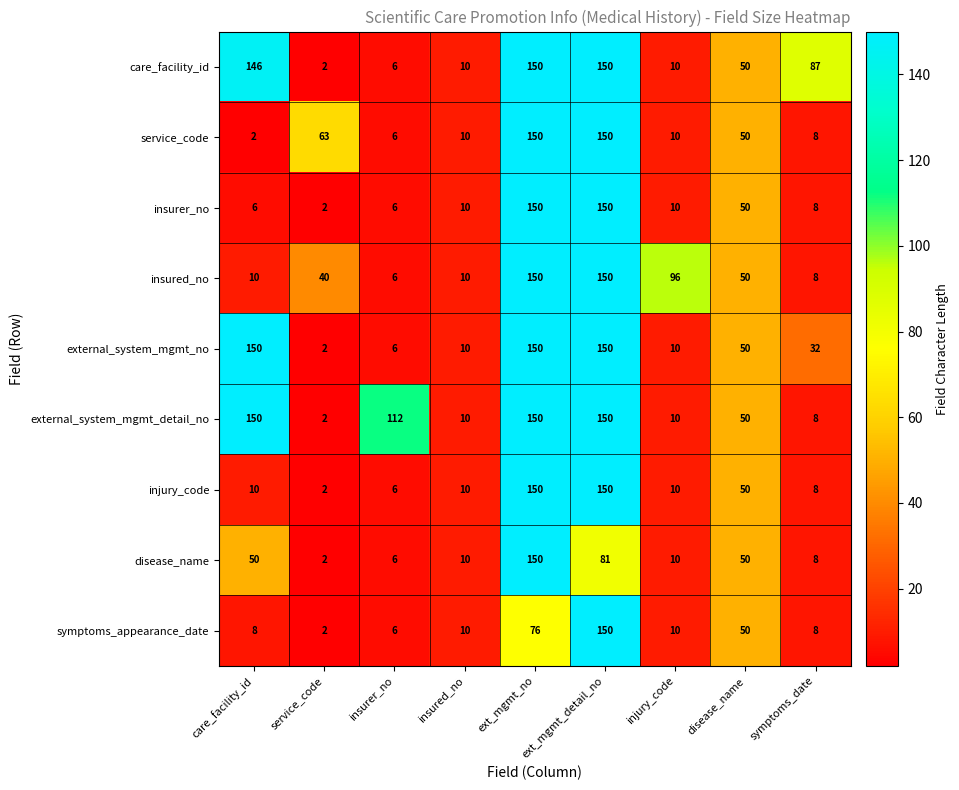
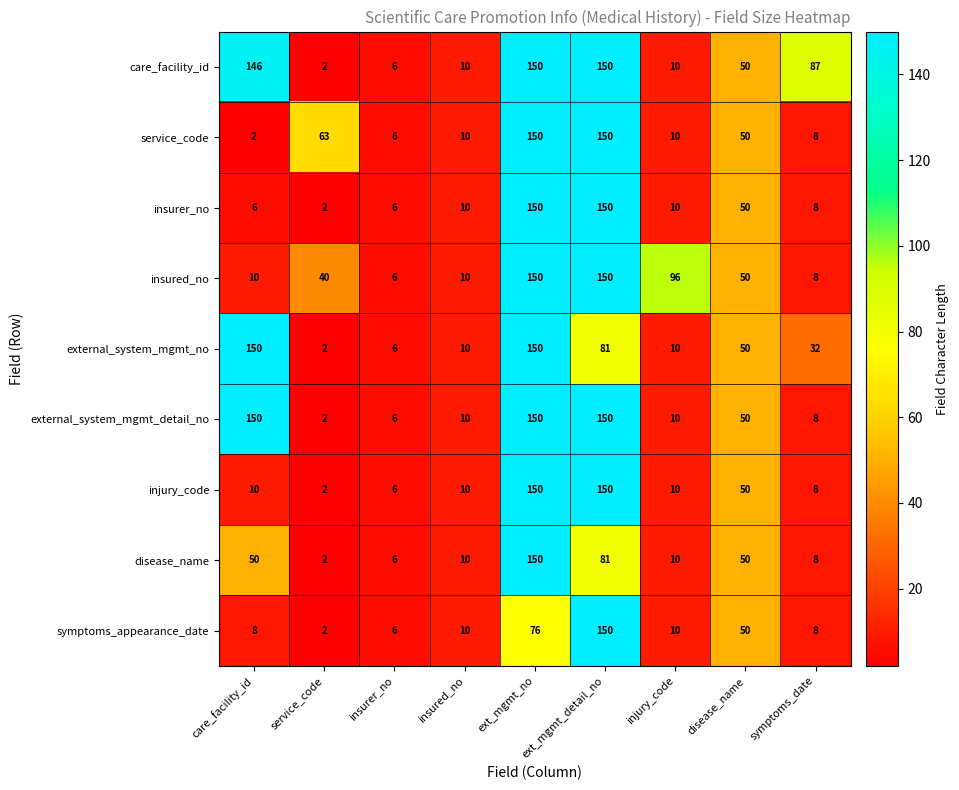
external_system_mgmt_no, ext_mgmt_detail_no: 150 -> 81
external_system_mgmt_detail_no, insurer_no: 112 -> 6
